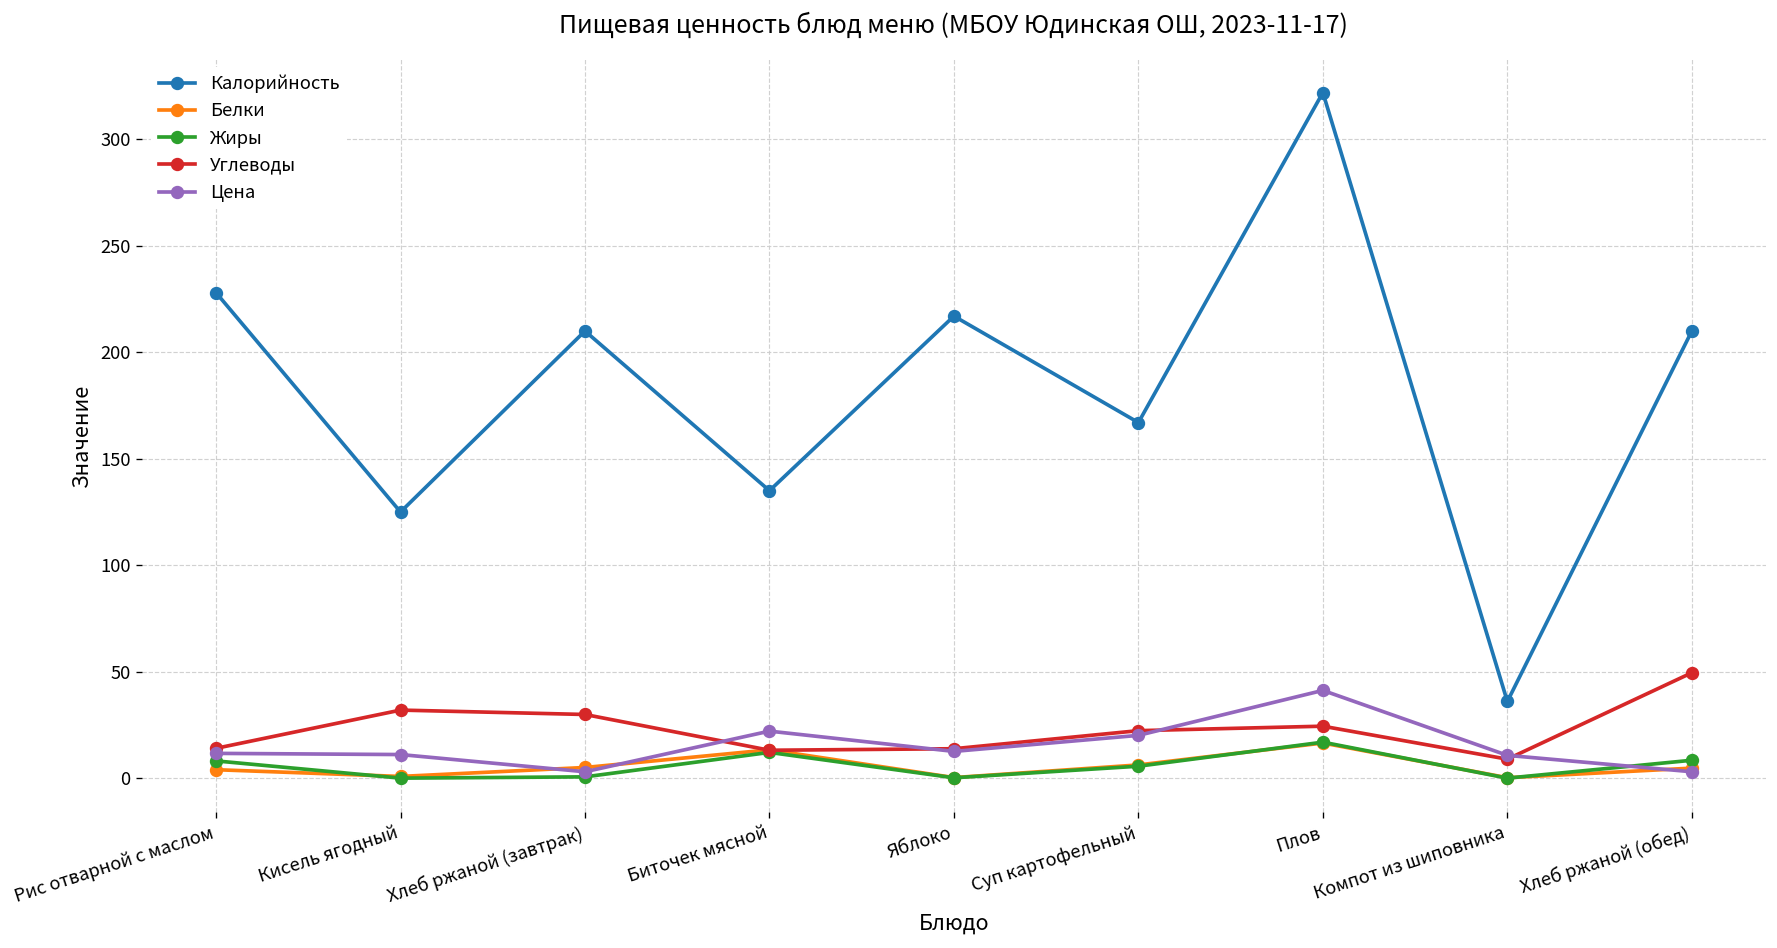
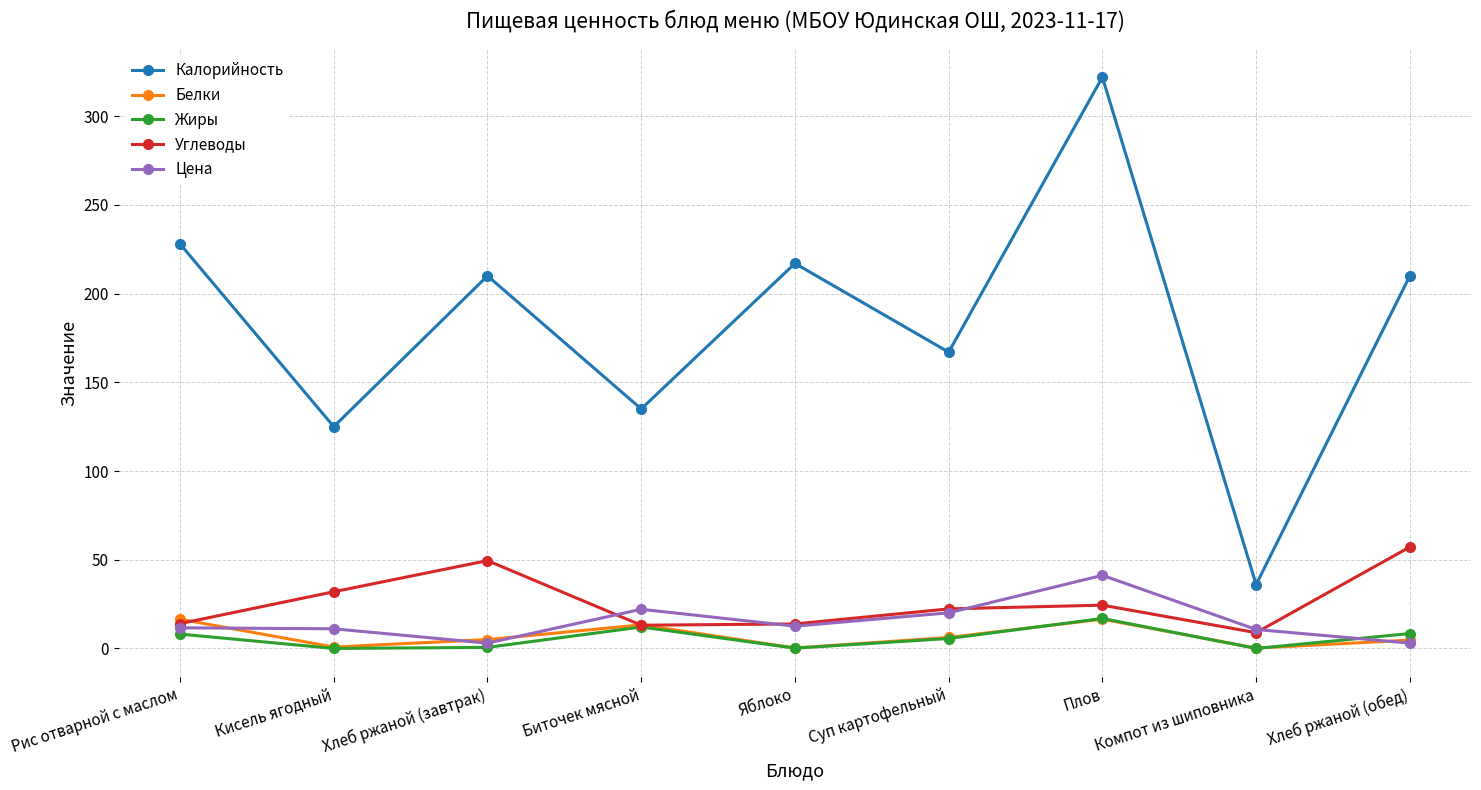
Белки, Рис отварной с маслом: 4 -> 16
Углеводы, Хлеб ржаной (завтрак): 30 -> 50
Углеводы, Хлеб ржаной (обед): 50 -> 57
